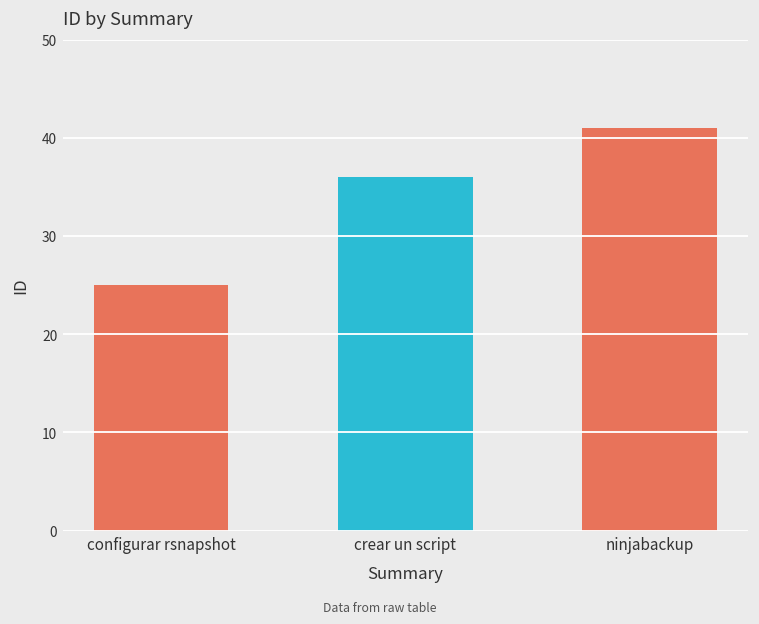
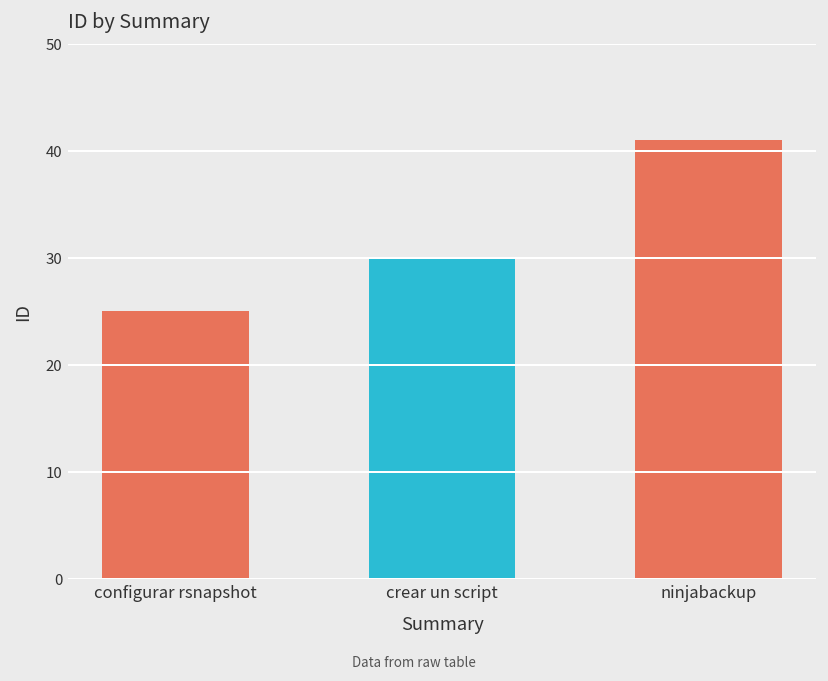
crear un script: 36 -> 30
